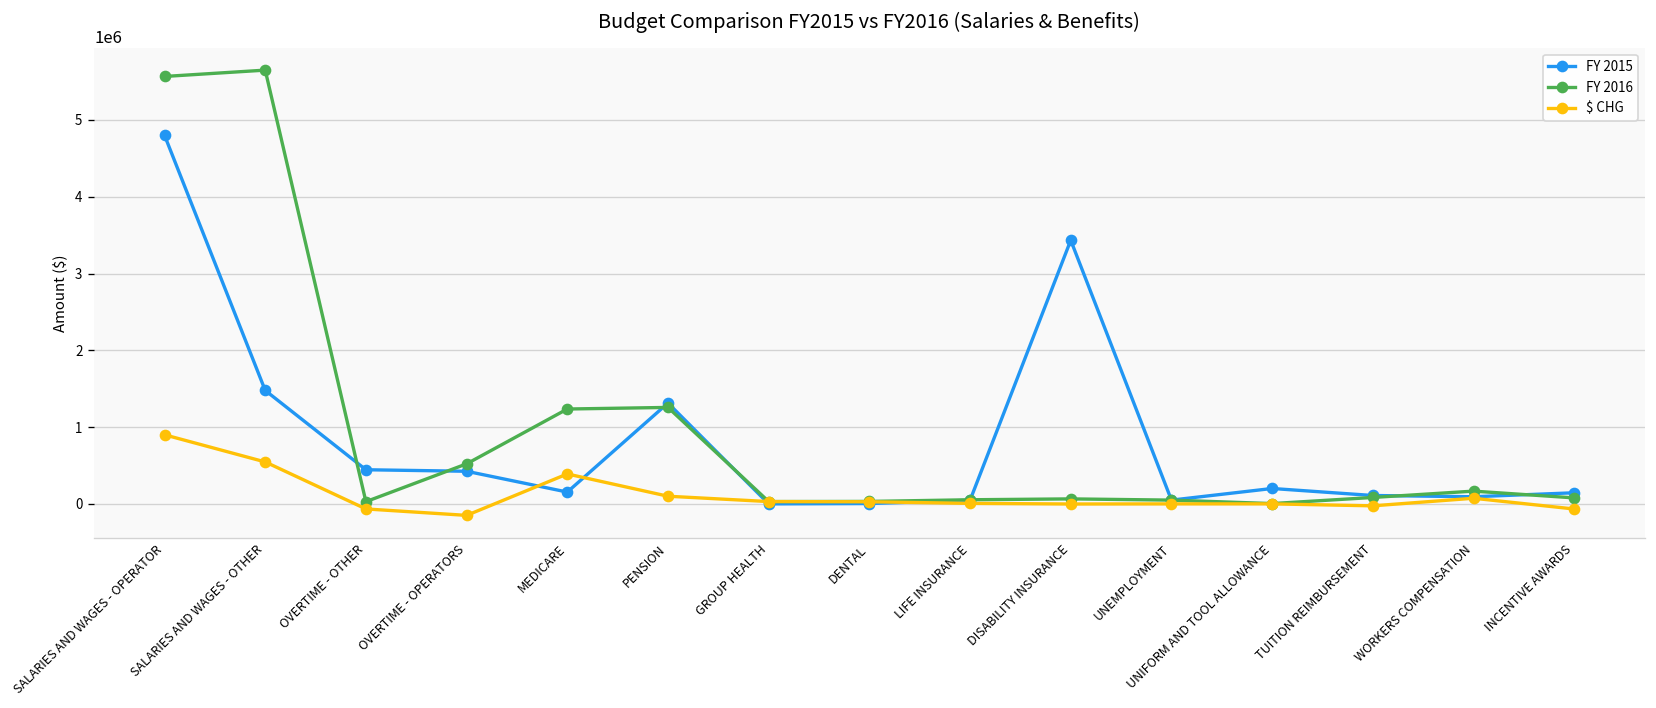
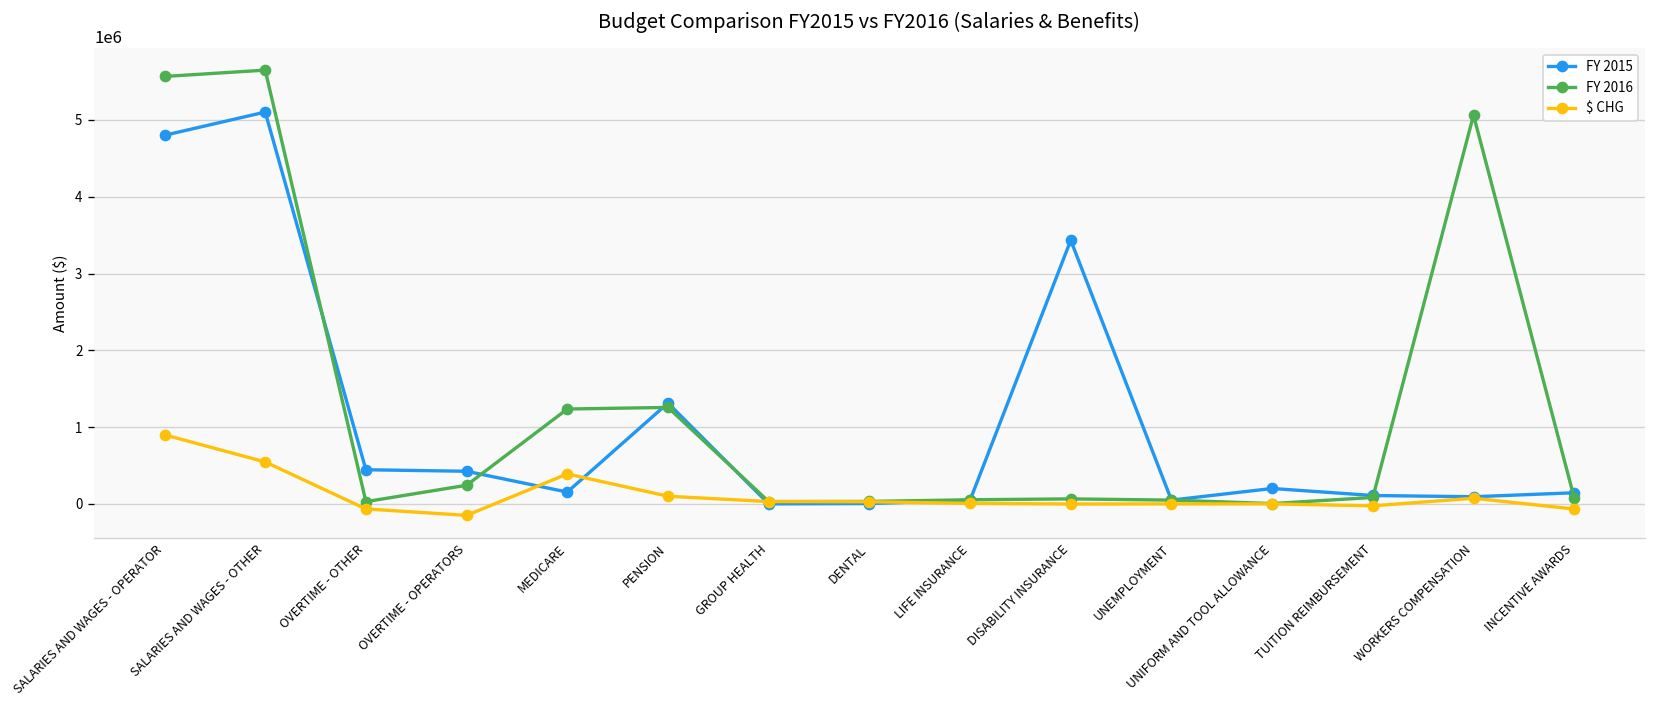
FY 2015, SALARIES AND WAGES - OTHER: 1500000 -> 5100000
FY 2016, OVERTIME - OPERATORS: 500000 -> 200000
FY 2016, WORKERS COMPENSATION: 200000 -> 5100000
